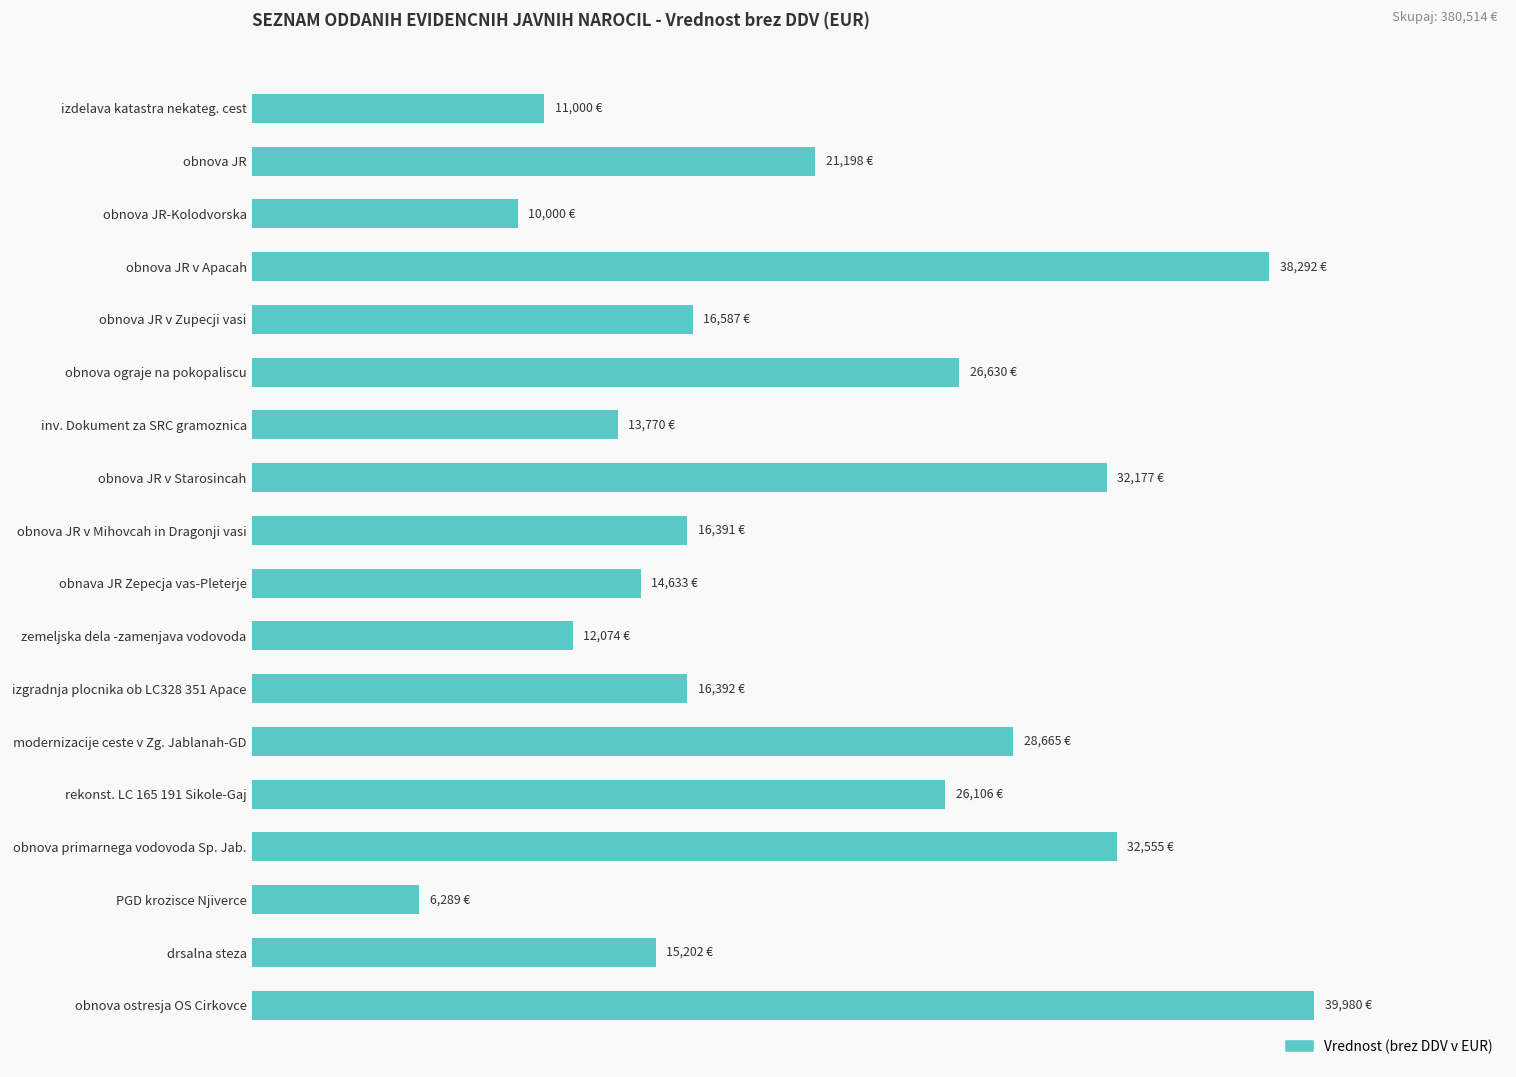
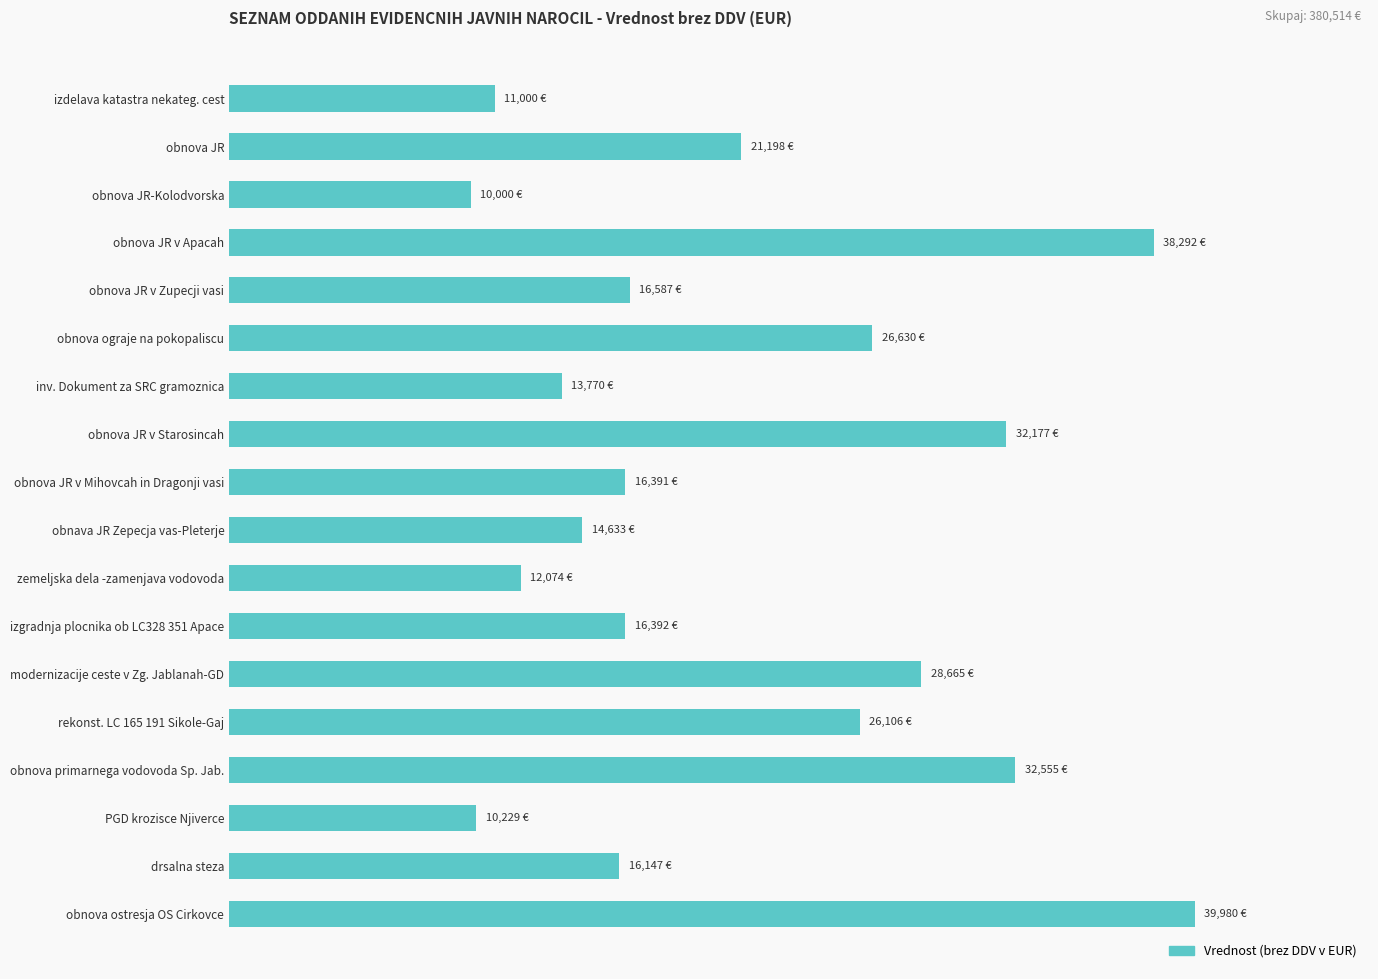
PGD krozisce Njiverce: 6,289 -> 10,229
drsalna steza: 15,202 -> 16,147
